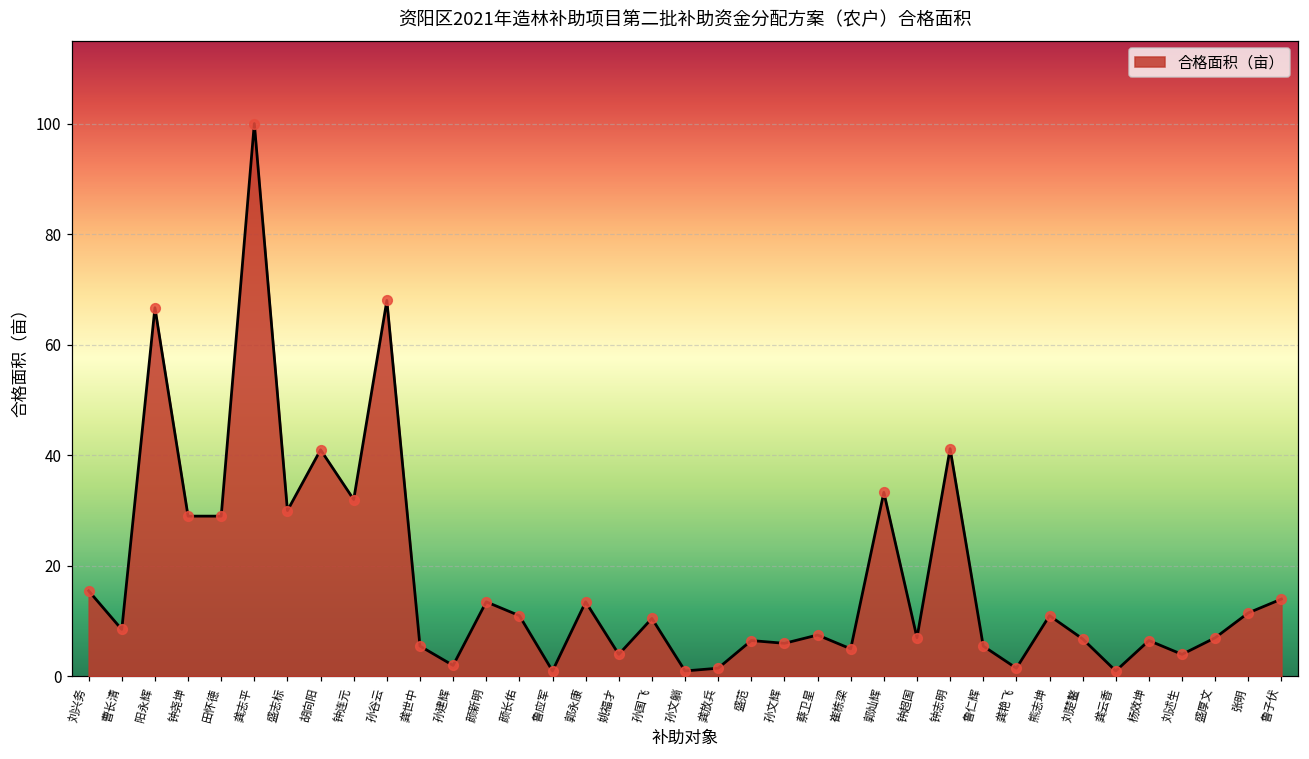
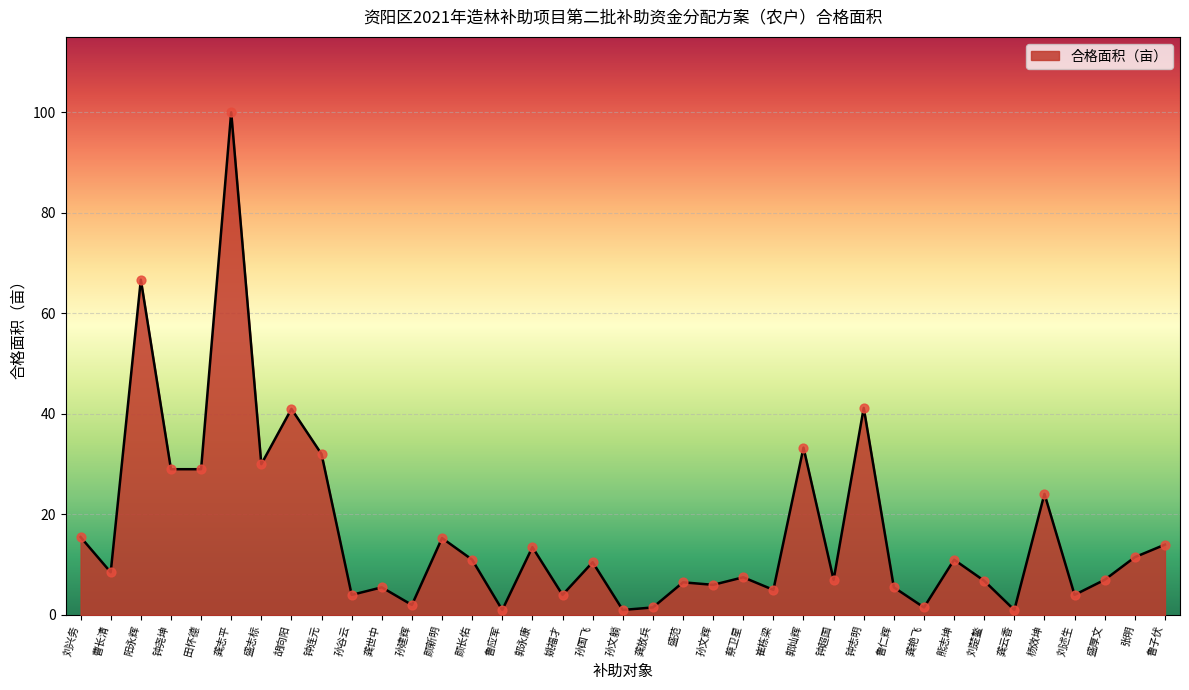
孙谷云: 68 -> 4
颜新明: 14 -> 15
杨效坤: 7 -> 24
